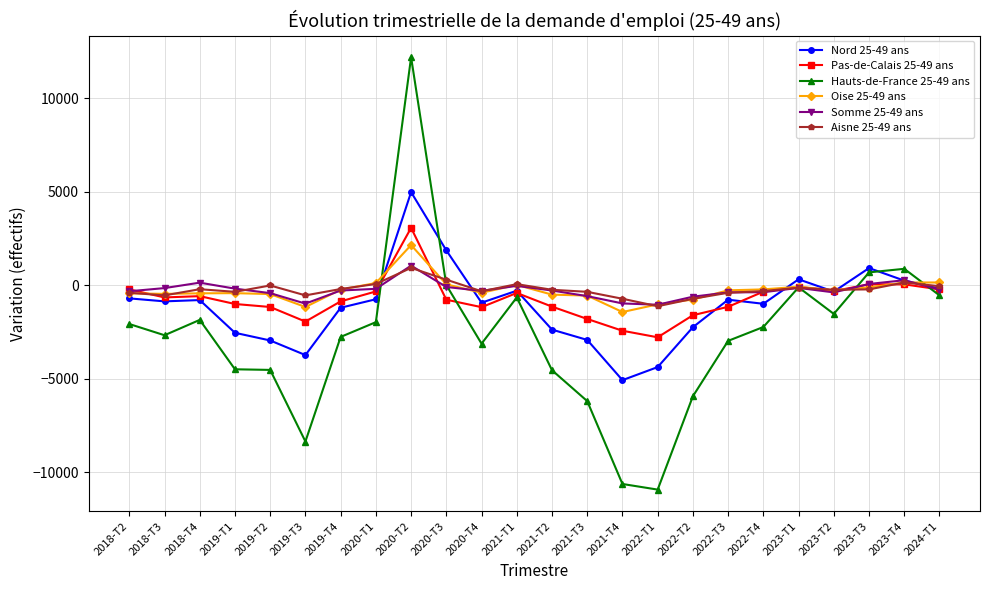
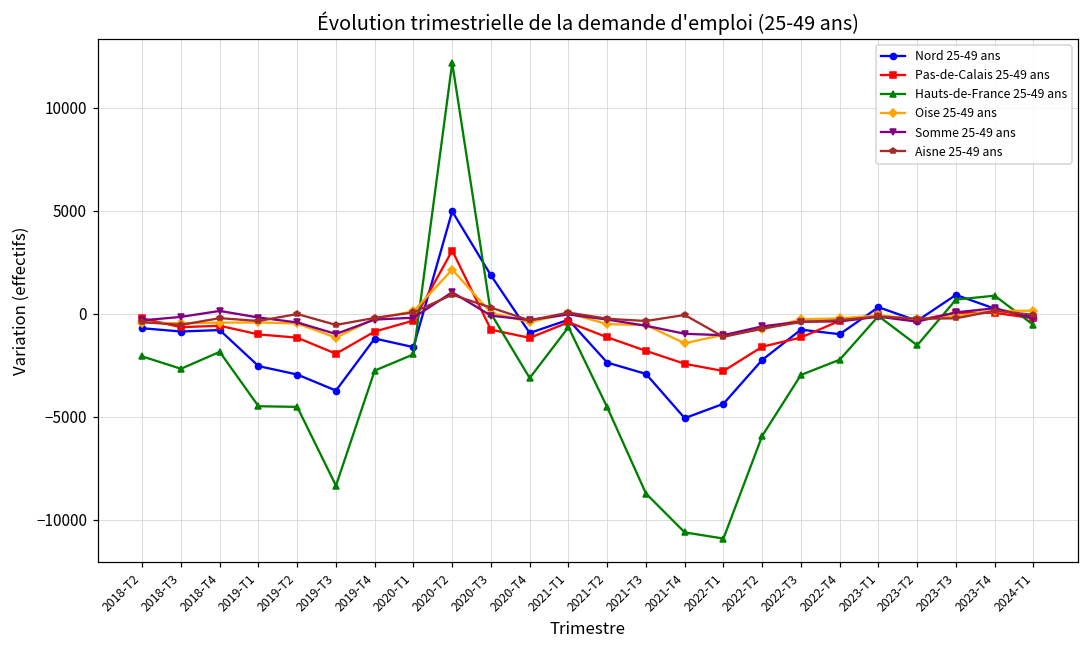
Nord 25-49 ans, 2020-T1: -700 -> -1600
Hauts-de-France 25-49 ans, 2021-T3: -6200 -> -8700
Aisne 25-49 ans, 2021-T4: -700 -> -100
